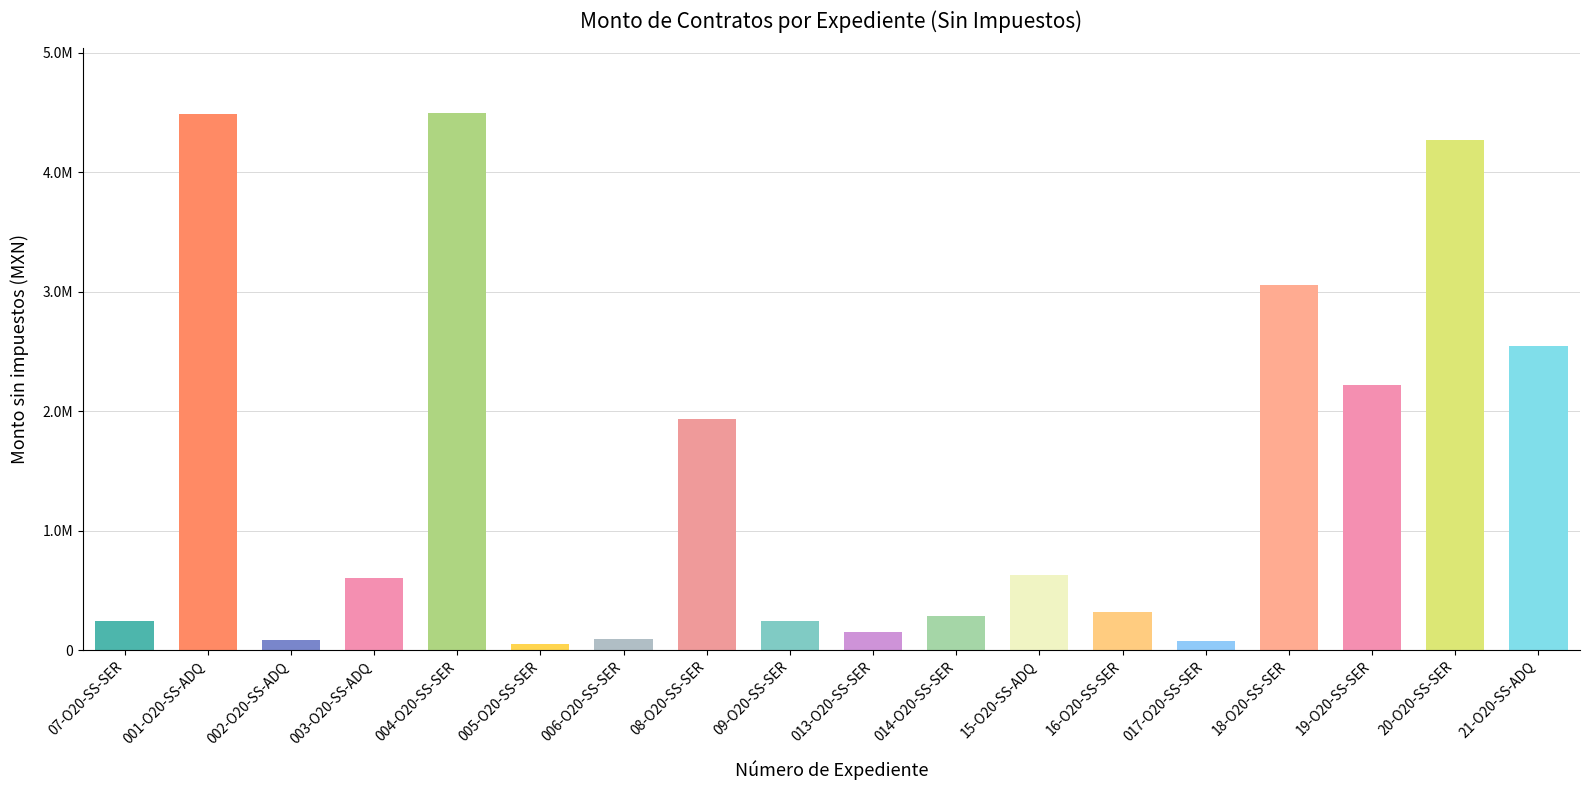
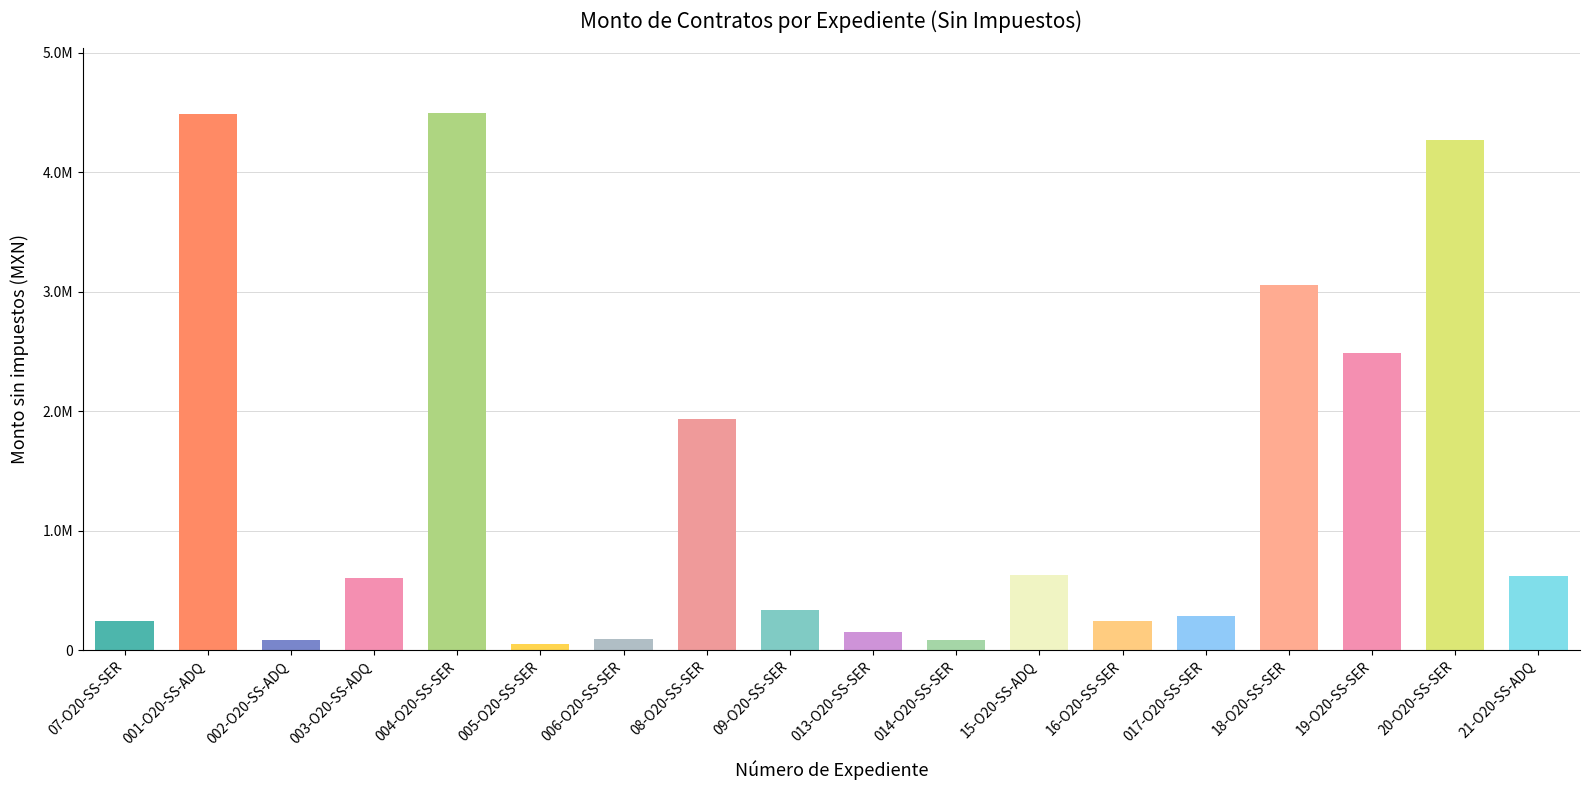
09-O20-SS-SER: 250000 -> 340000
014-O20-SS-SER: 290000 -> 80000
16-O20-SS-SER: 320000 -> 240000
017-O20-SS-SER: 80000 -> 290000
19-O20-SS-SER: 2220000 -> 2490000
21-O20-SS-ADQ: 2550000 -> 620000
